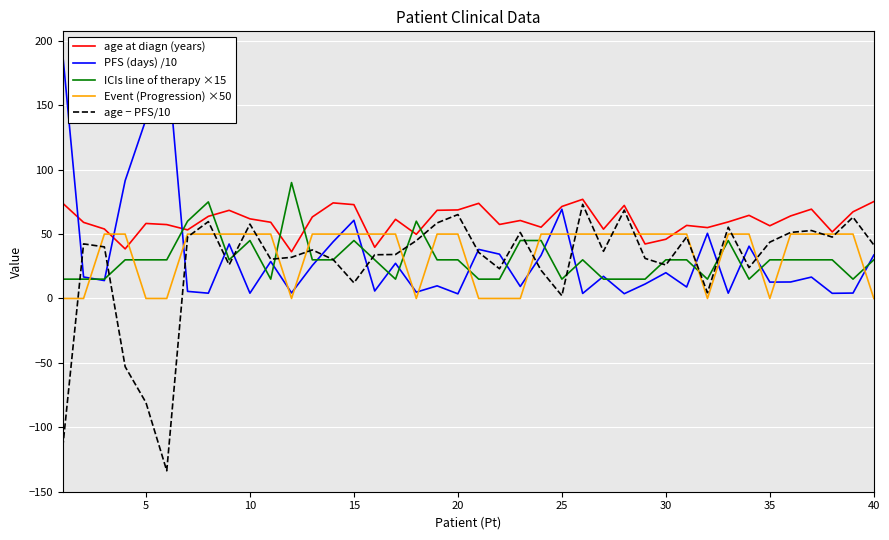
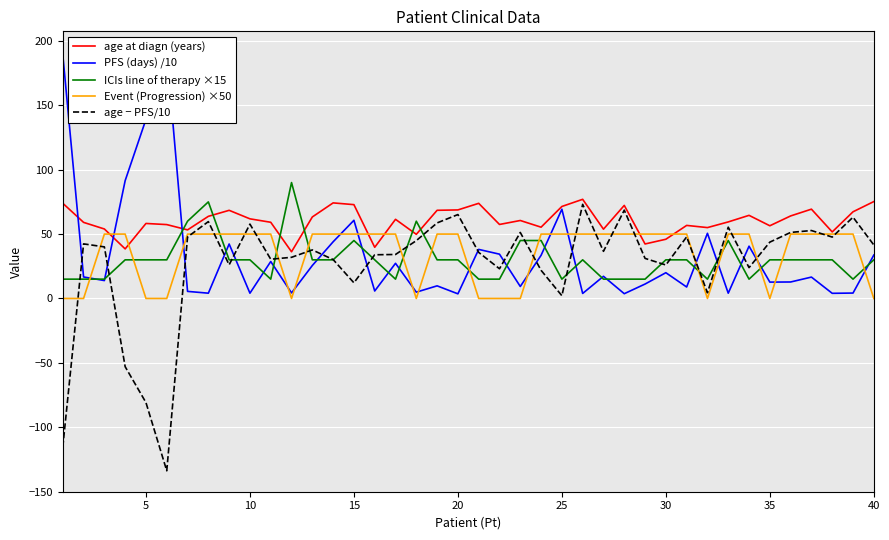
ICIs line of therapy ×15, 10: 45 -> 30
